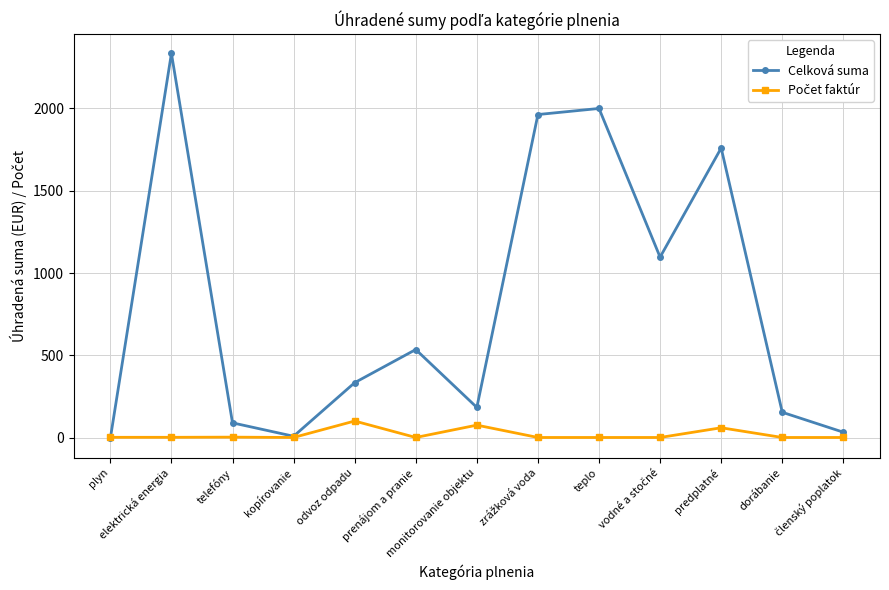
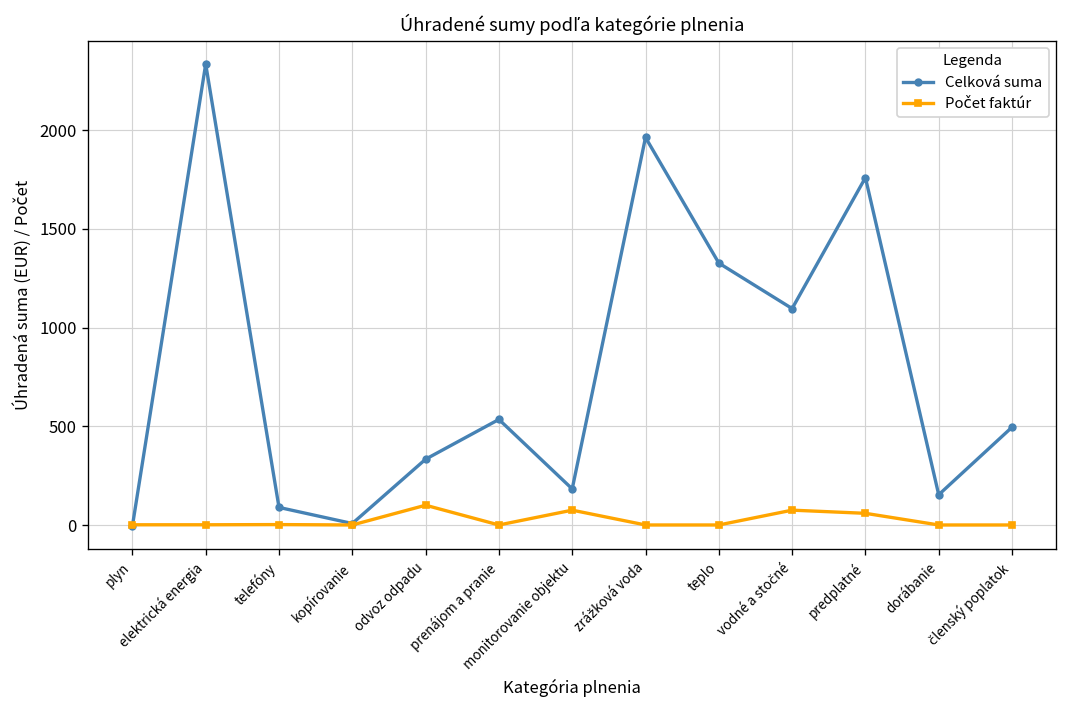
Celková suma, teplo: 2000 -> 1330
Počet faktúr, vodné a stočné: 0 -> 80
Celková suma, členský poplatok: 30 -> 500
